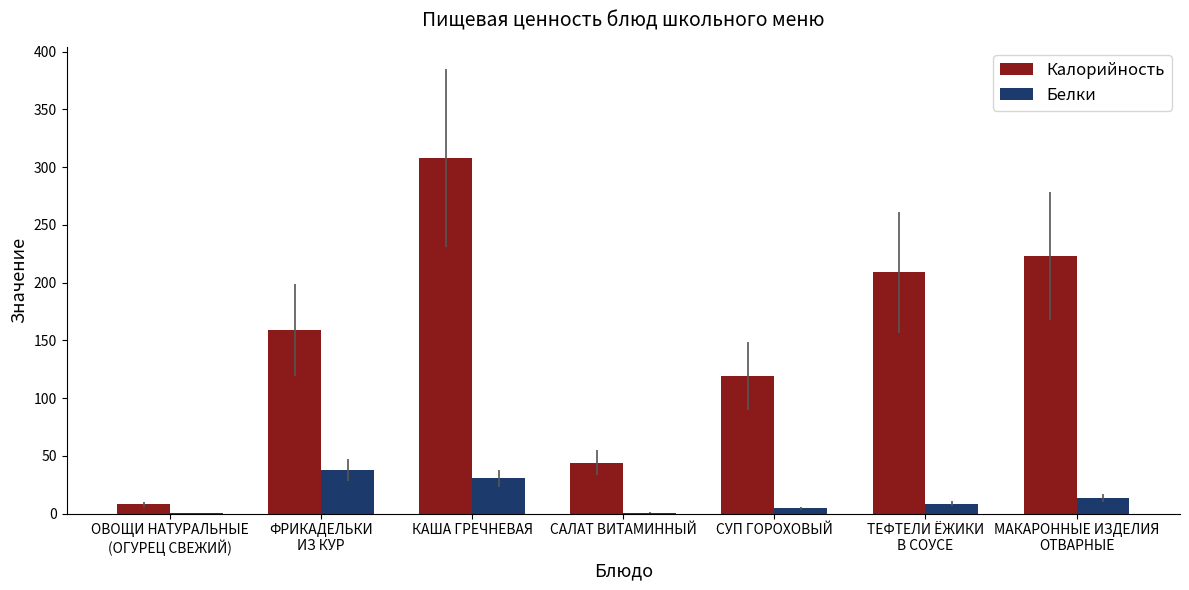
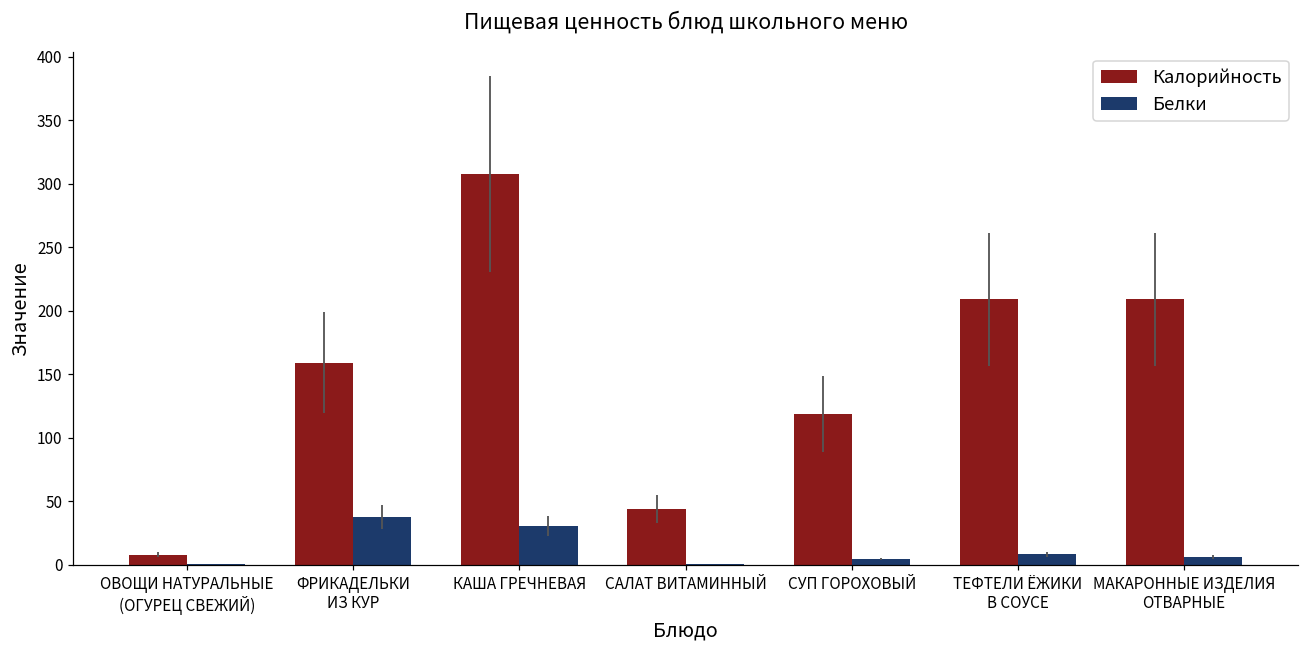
Калорийность, МАКАРОННЫЕ ИЗДЕЛИЯ ОТВАРНЫЕ: 223 -> 209
Белки, МАКАРОННЫЕ ИЗДЕЛИЯ ОТВАРНЫЕ: 14 -> 6
